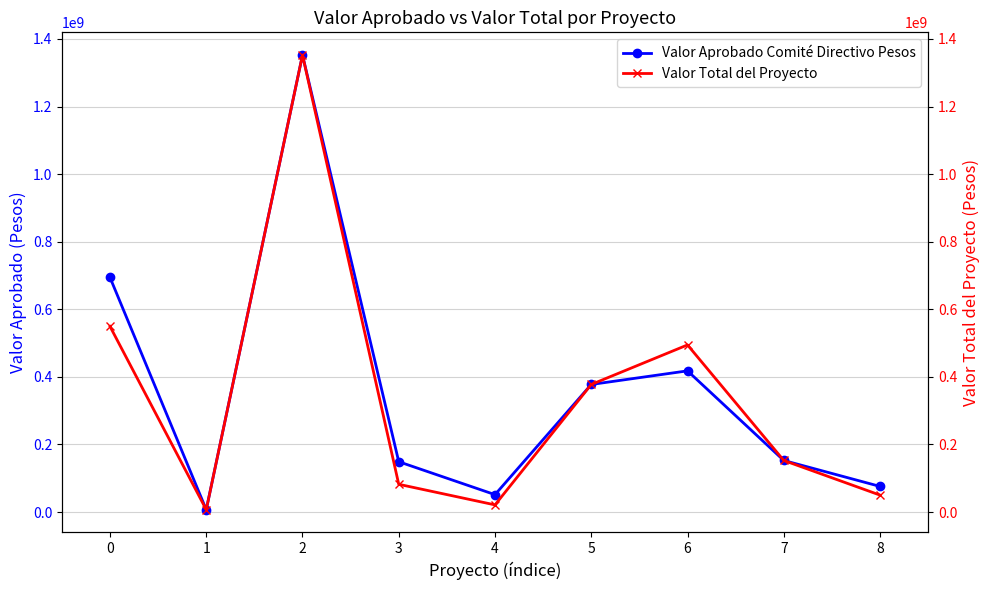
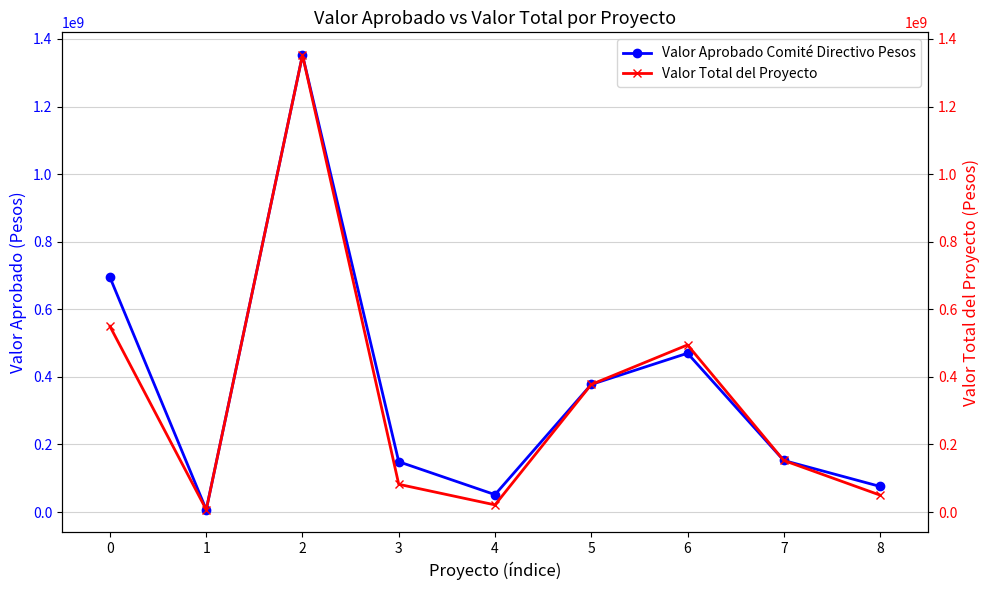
Valor Aprobado Comité Directivo Pesos, 6: 420000000 -> 470000000
